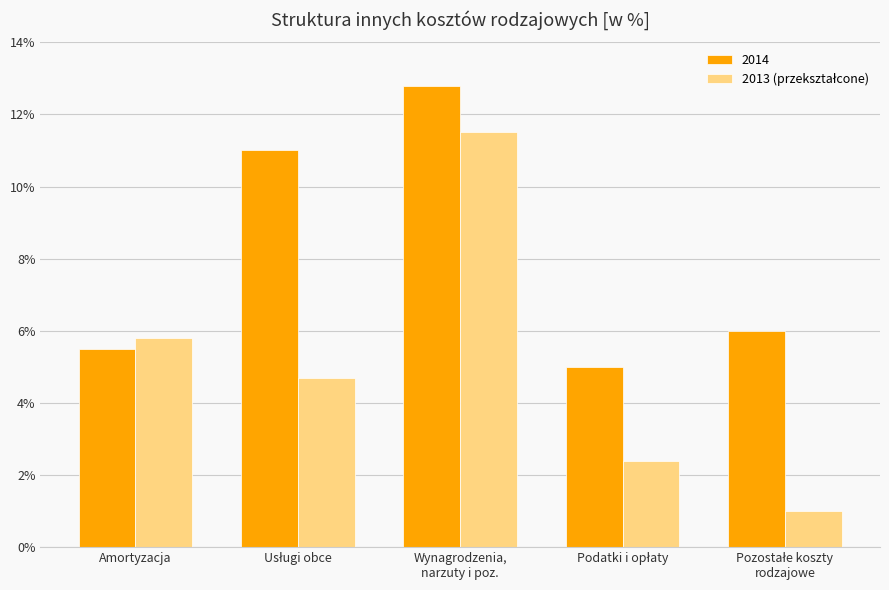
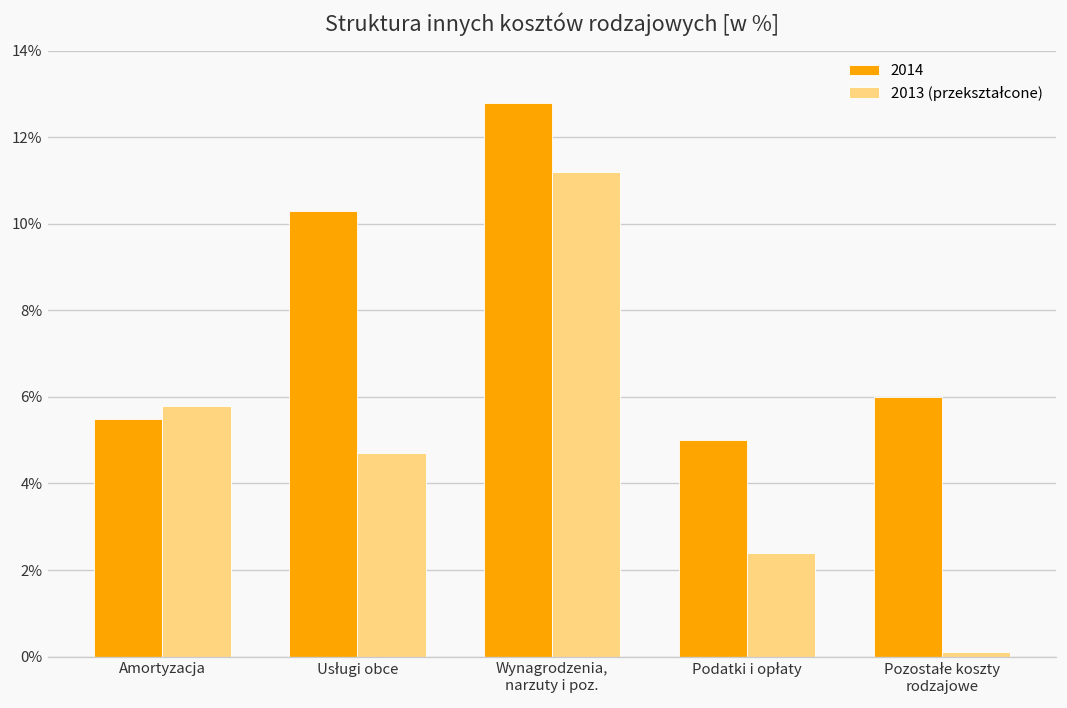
2014, Usługi obce: 11.0% -> 10.3%
2013 (przekształcone), Wynagrodzenia, narzuty i poz.: 11.5% -> 11.2%
2013 (przekształcone), Pozostałe koszty rodzajowe: 1.0% -> 0.1%
